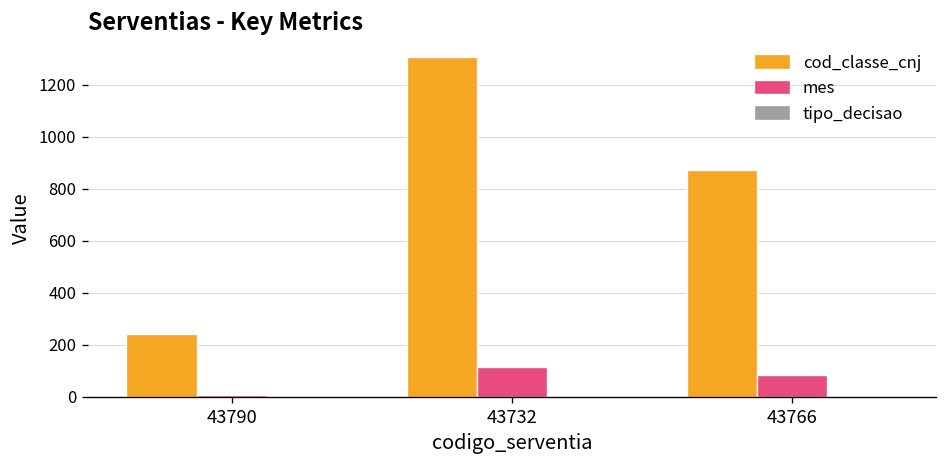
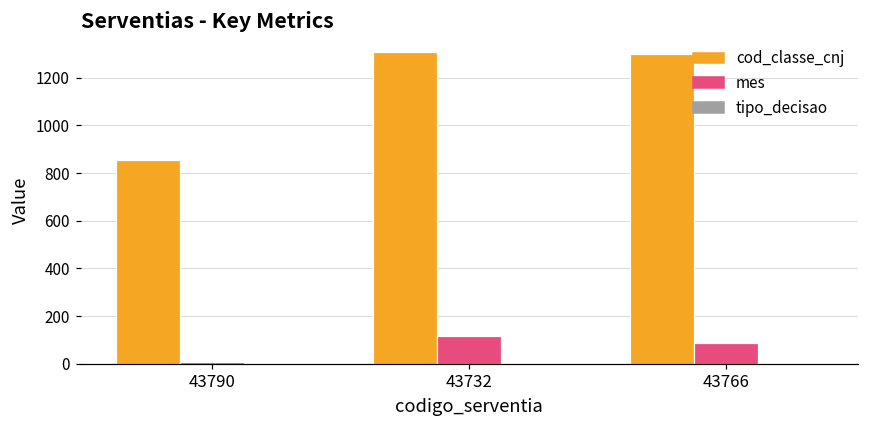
cod_classe_cnj, 43790: 240 -> 860
cod_classe_cnj, 43766: 870 -> 1300
